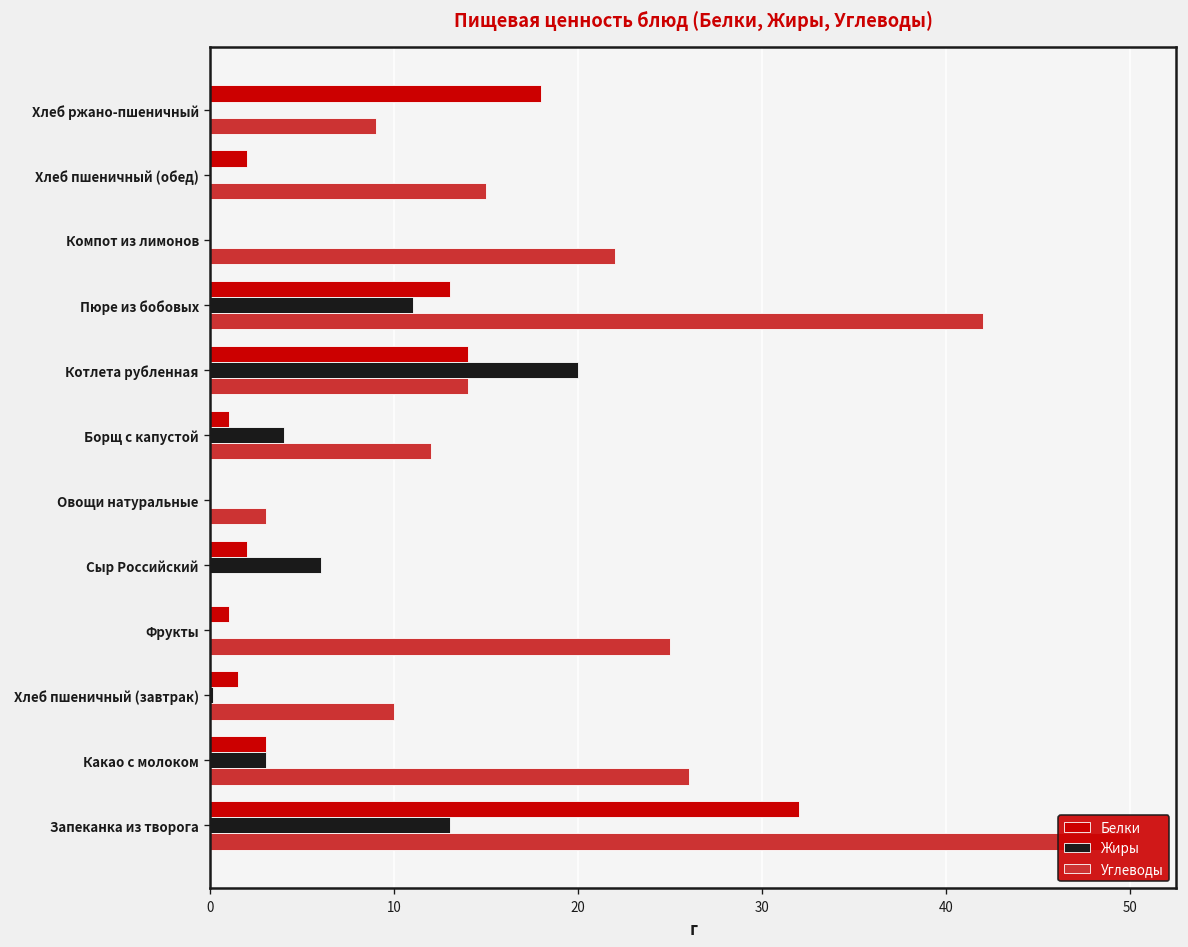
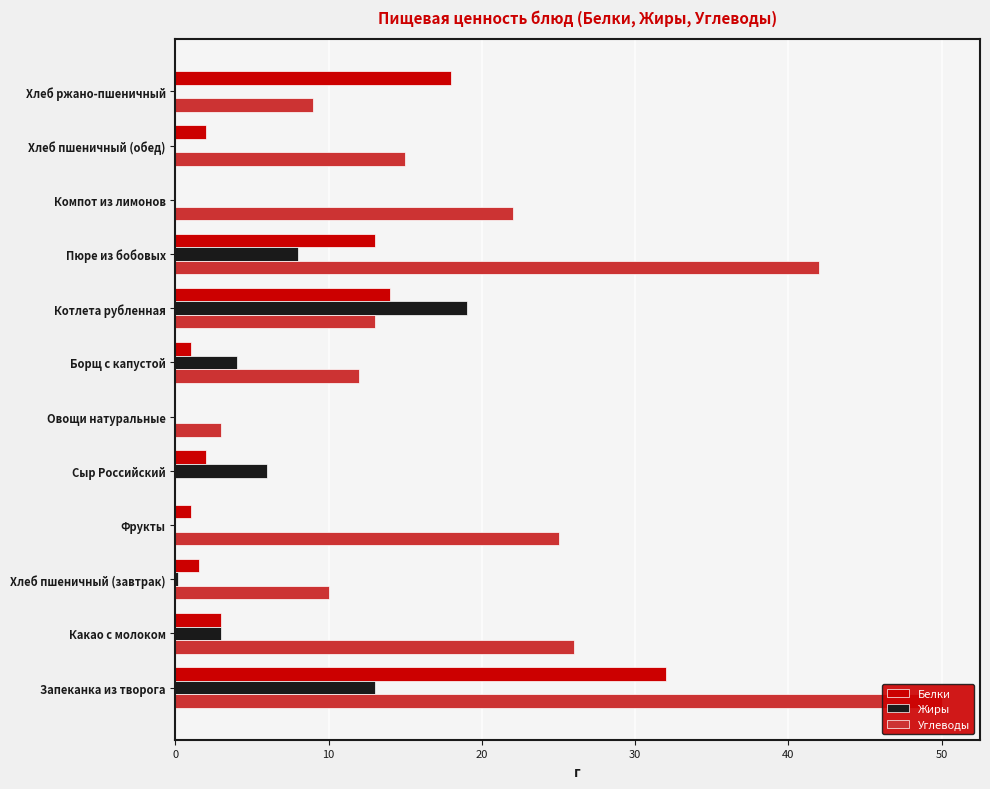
Жиры, Пюре из бобовых: 11 -> 8
Жиры, Котлета рубленная: 20 -> 19
Углеводы, Котлета рубленная: 14 -> 13
